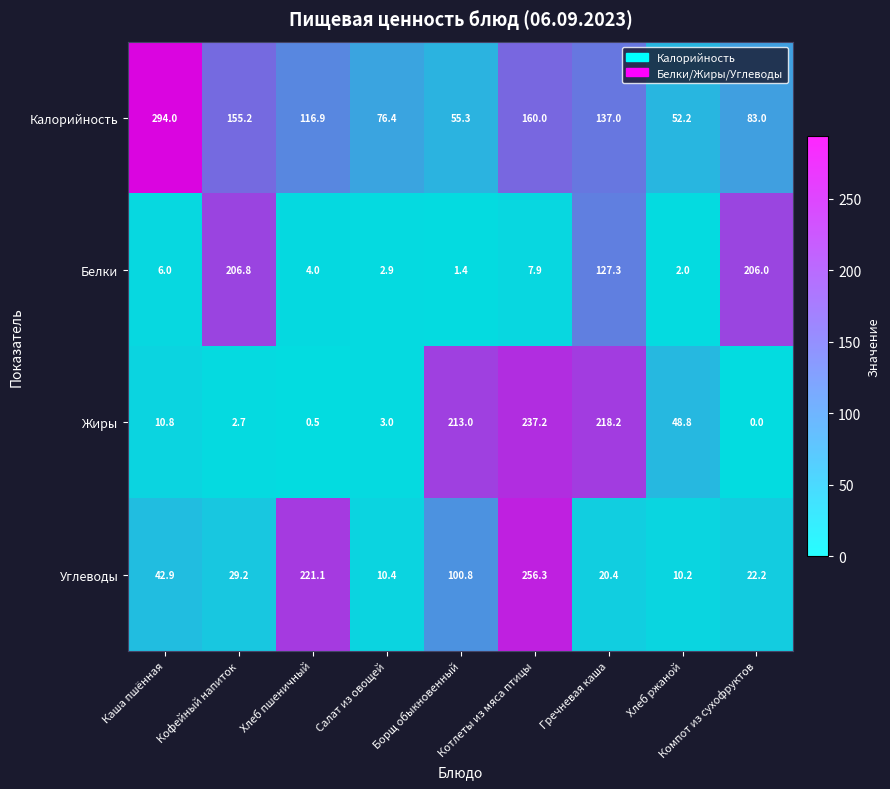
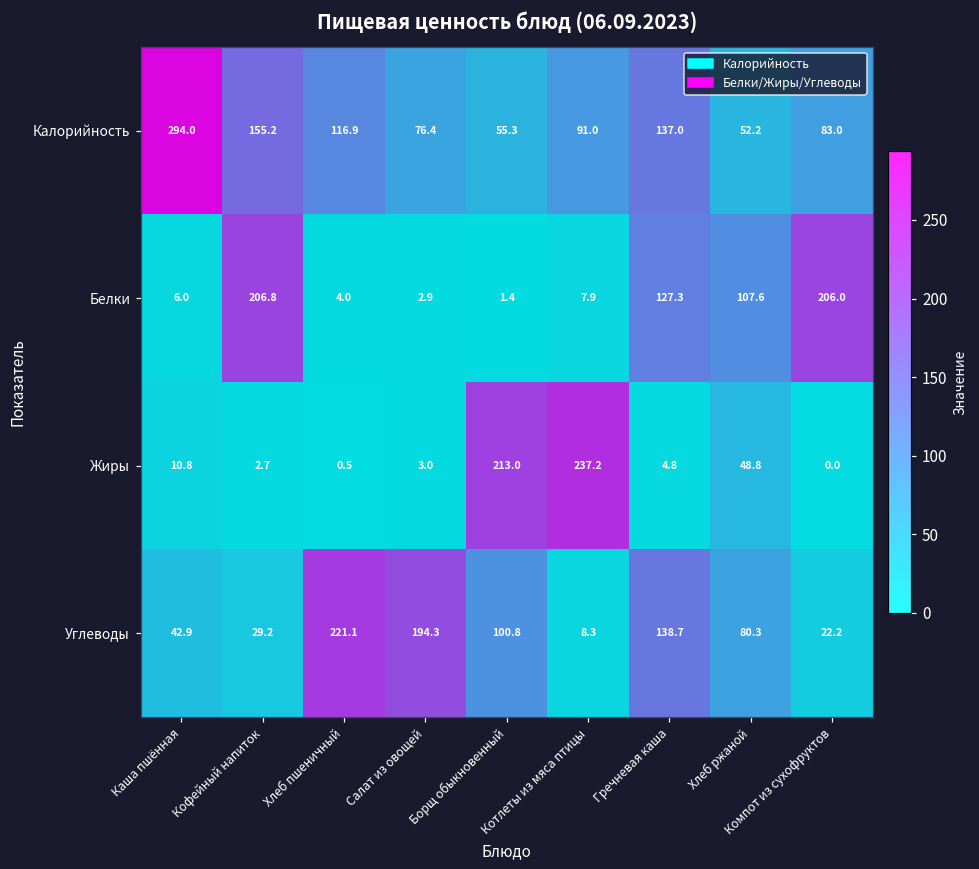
Калорийность, Котлеты из мяса птицы: 160.0 -> 91.0
Белки, Хлеб ржаной: 2.0 -> 107.6
Жиры, Гречневая каша: 218.2 -> 4.8
Углеводы, Салат из овощей: 10.4 -> 194.3
Углеводы, Котлеты из мяса птицы: 256.3 -> 8.3
Углеводы, Гречневая каша: 20.4 -> 138.7
Углеводы, Хлеб ржаной: 10.2 -> 80.3
